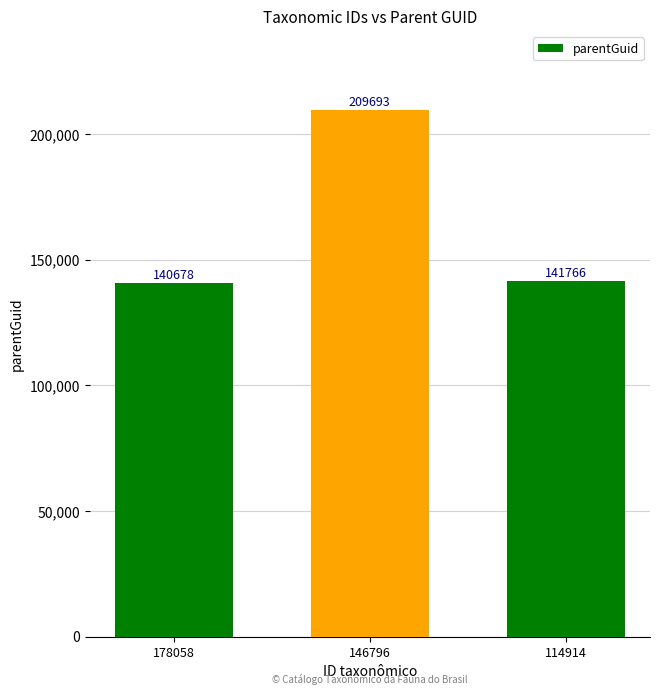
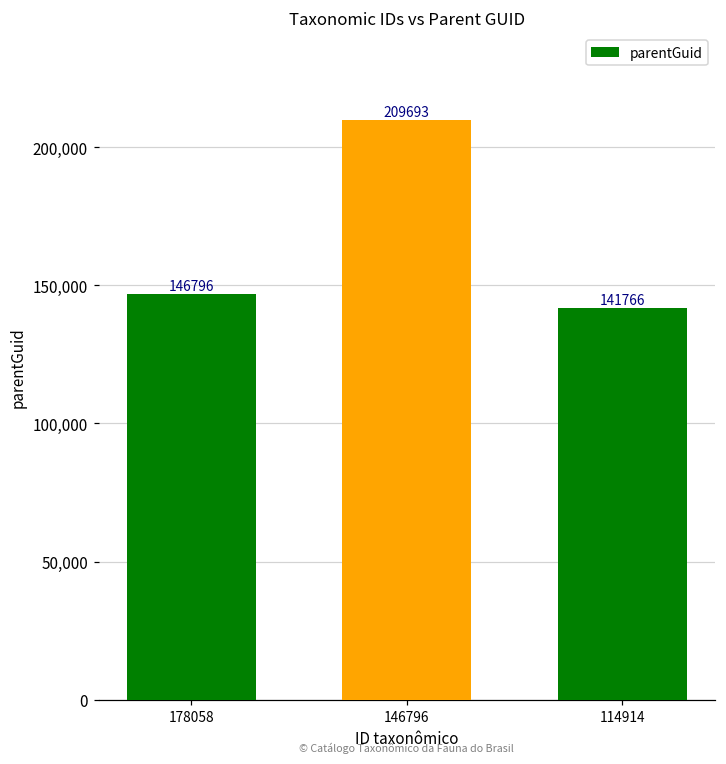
178058: 140678 -> 146796
